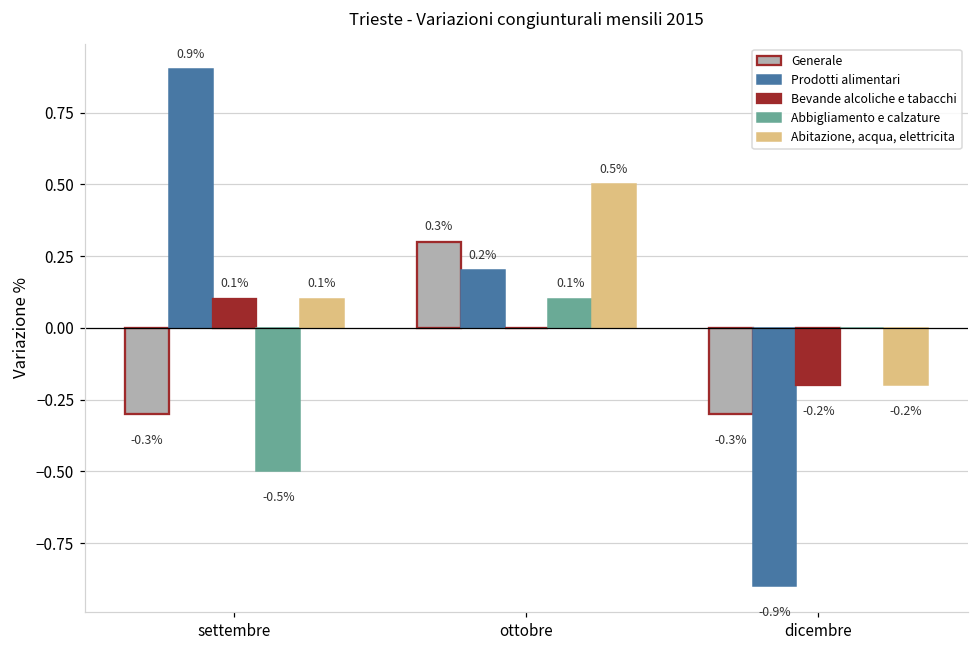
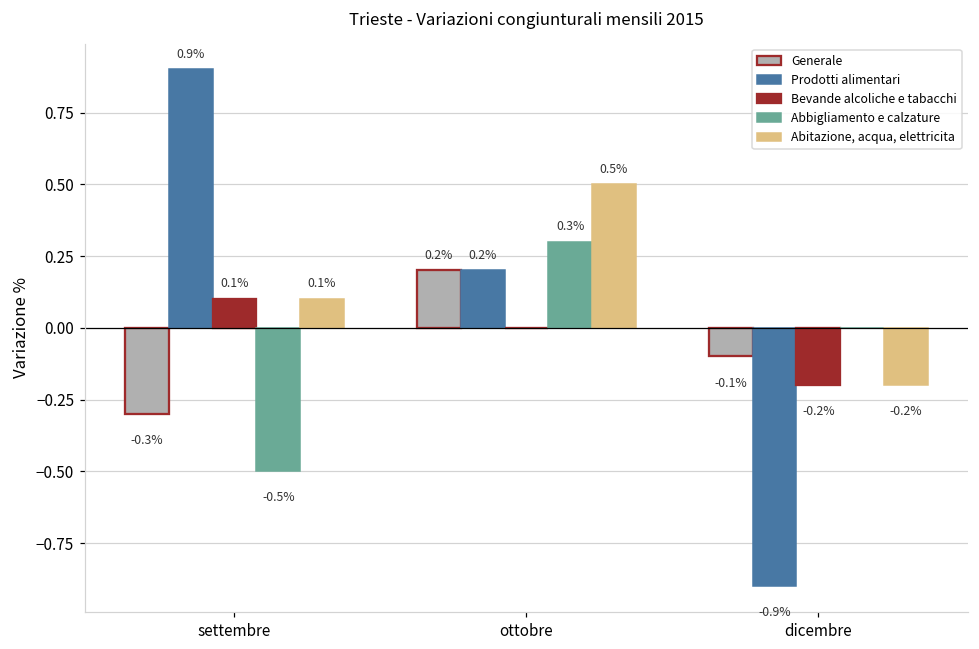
Generale, ottobre: 0.3% -> 0.2%
Abbigliamento e calzature, ottobre: 0.1% -> 0.3%
Generale, dicembre: -0.3% -> -0.1%
